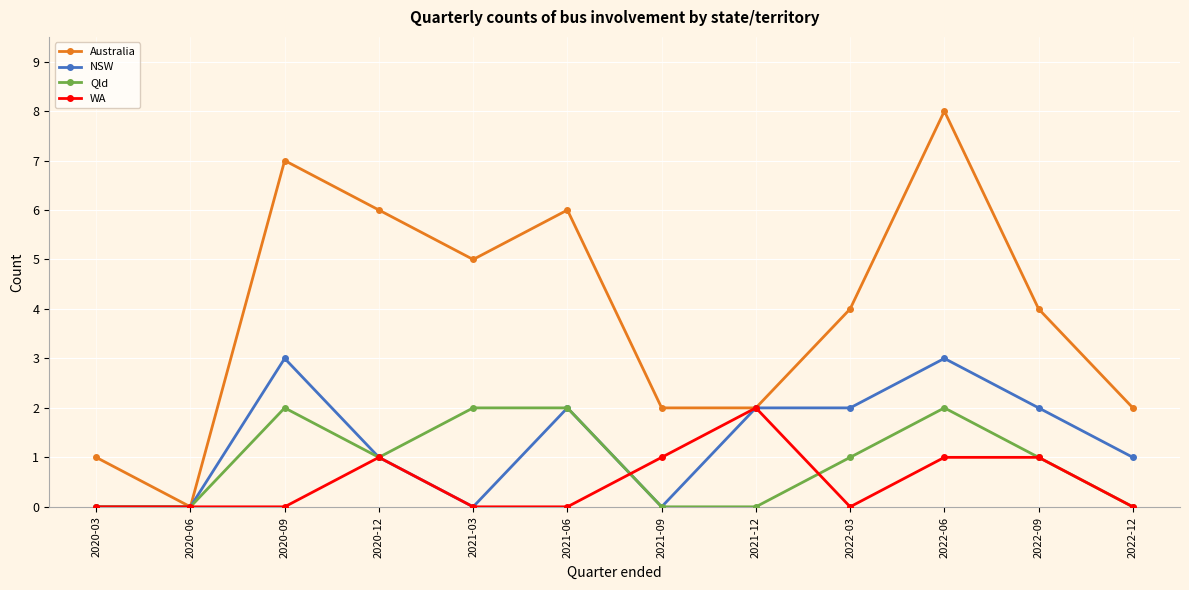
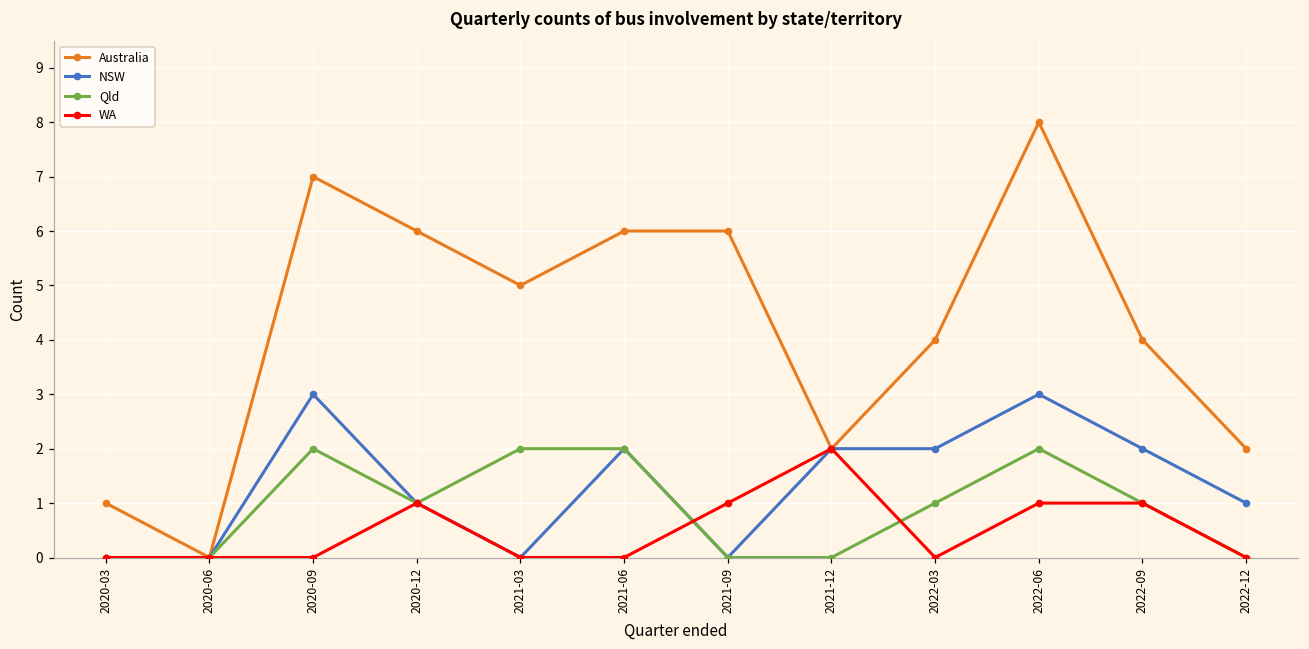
Australia, 2021-09: 2 -> 6
